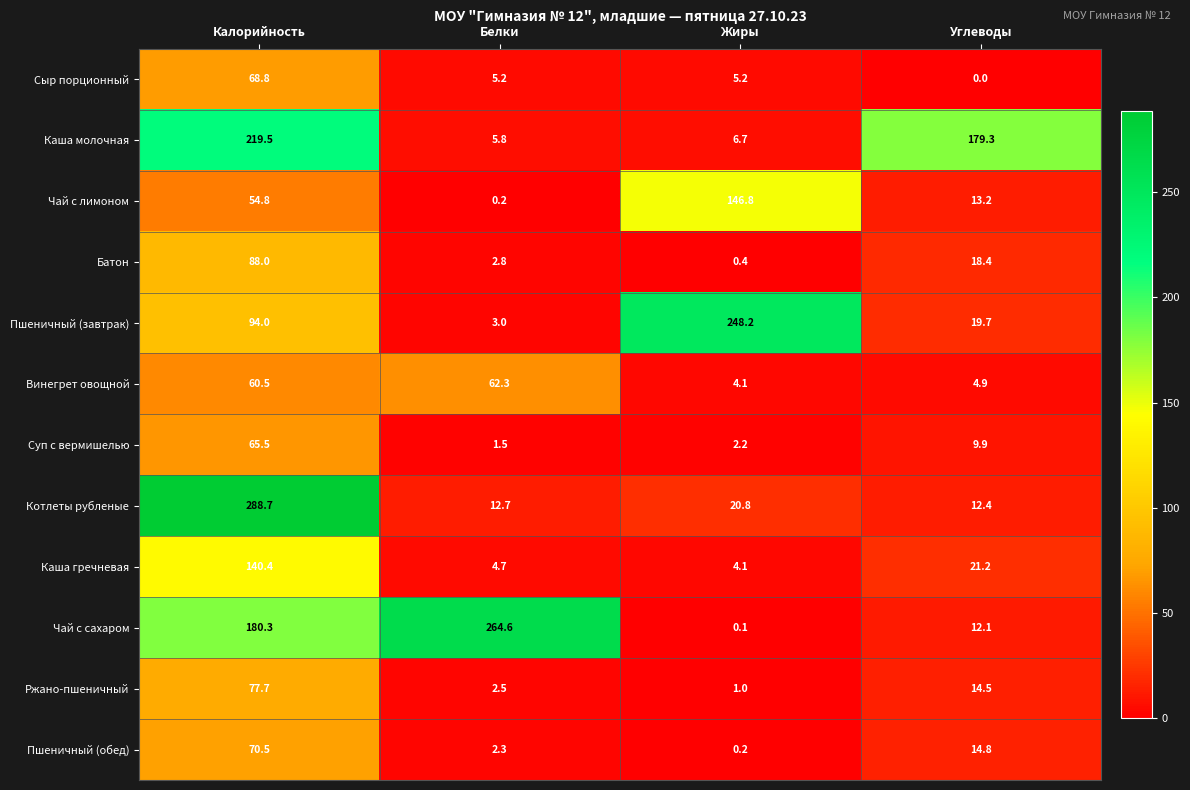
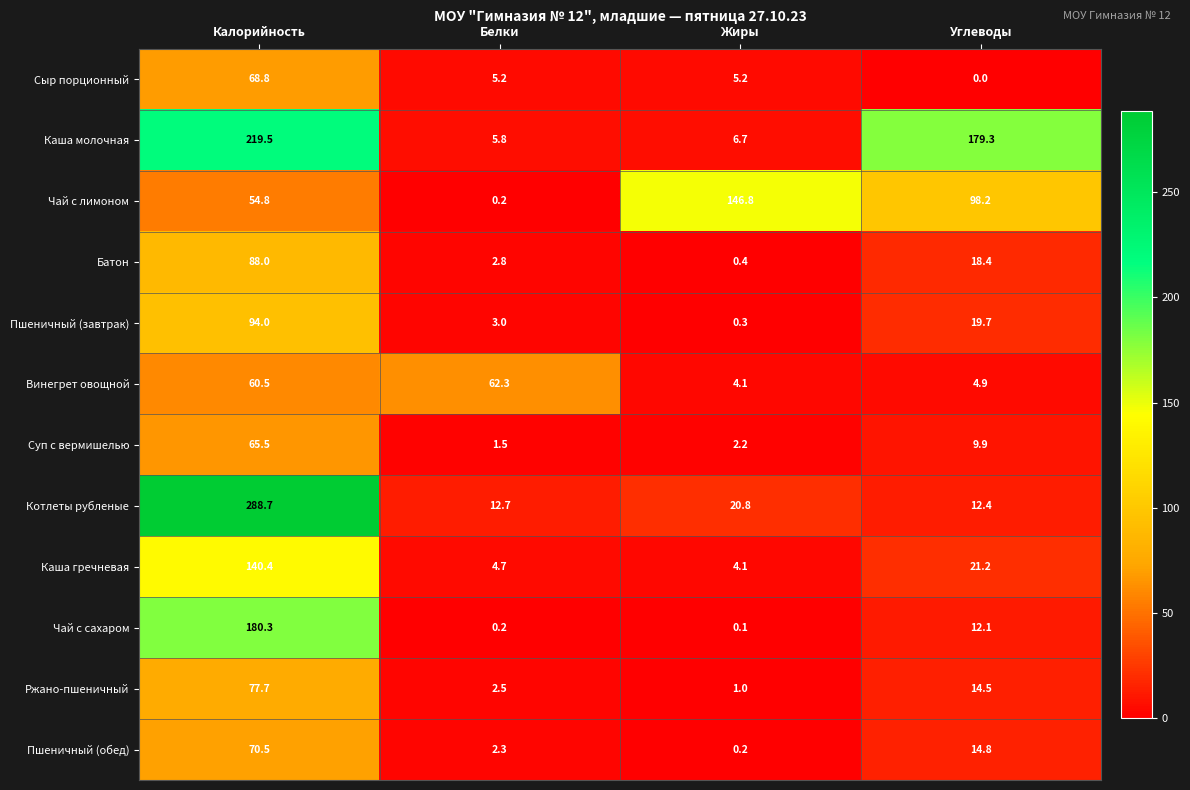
Чай с лимоном, Углеводы: 13.2 -> 98.2
Пшеничный (завтрак), Жиры: 248.2 -> 0.3
Чай с сахаром, Белки: 264.6 -> 0.2
